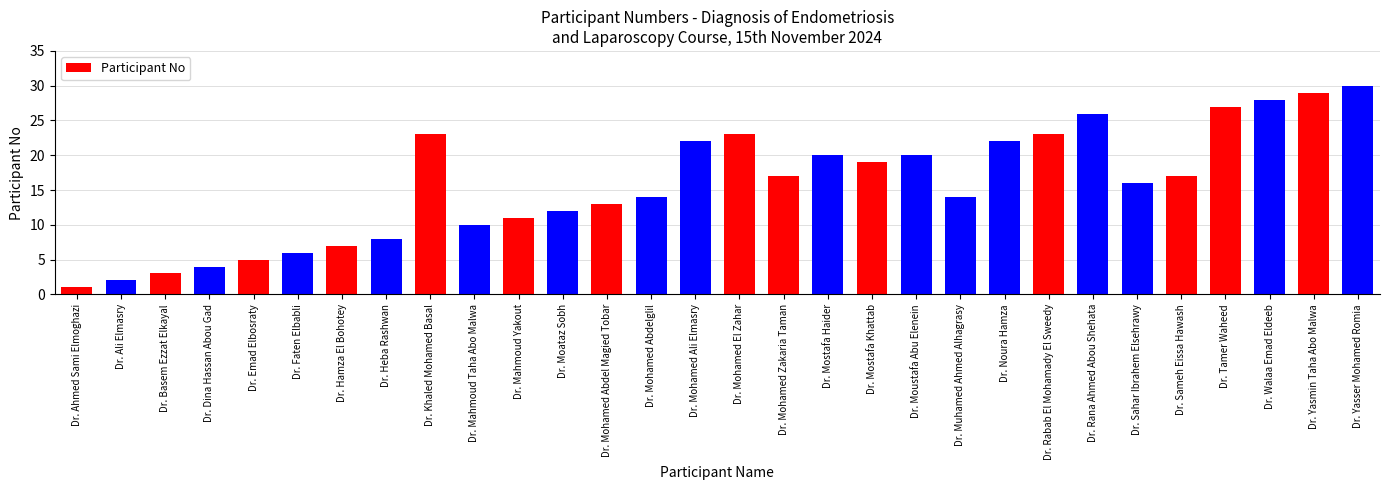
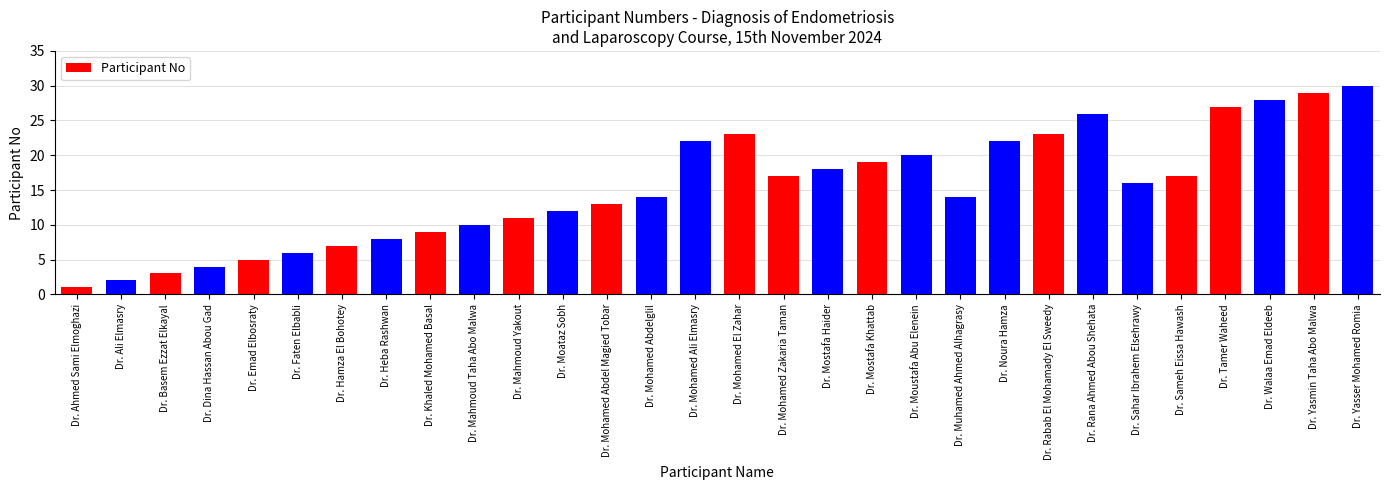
Dr. Khaled Mohamed Basal: 23 -> 9
Dr. Mostafa Haider: 20 -> 18
